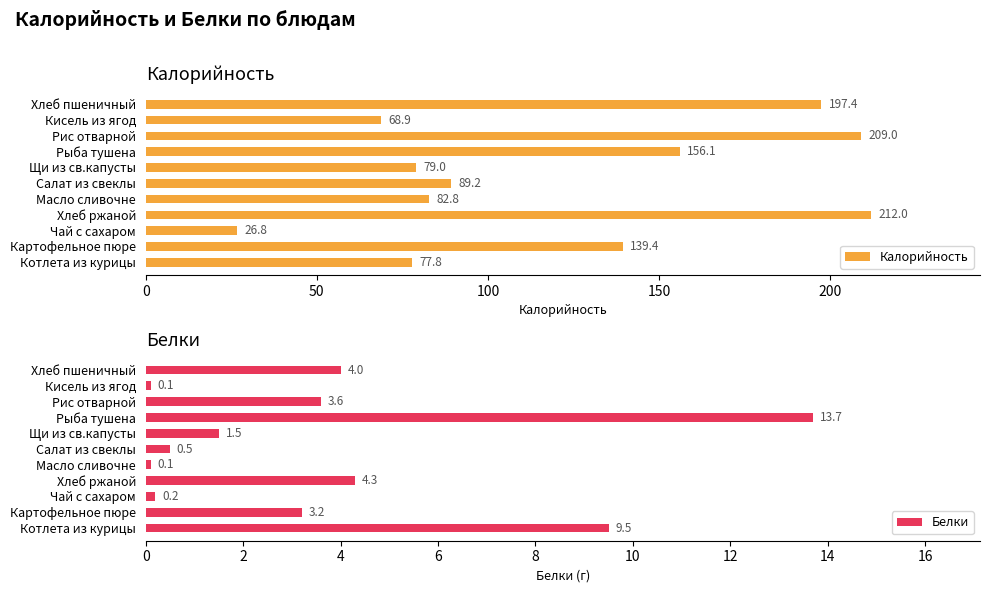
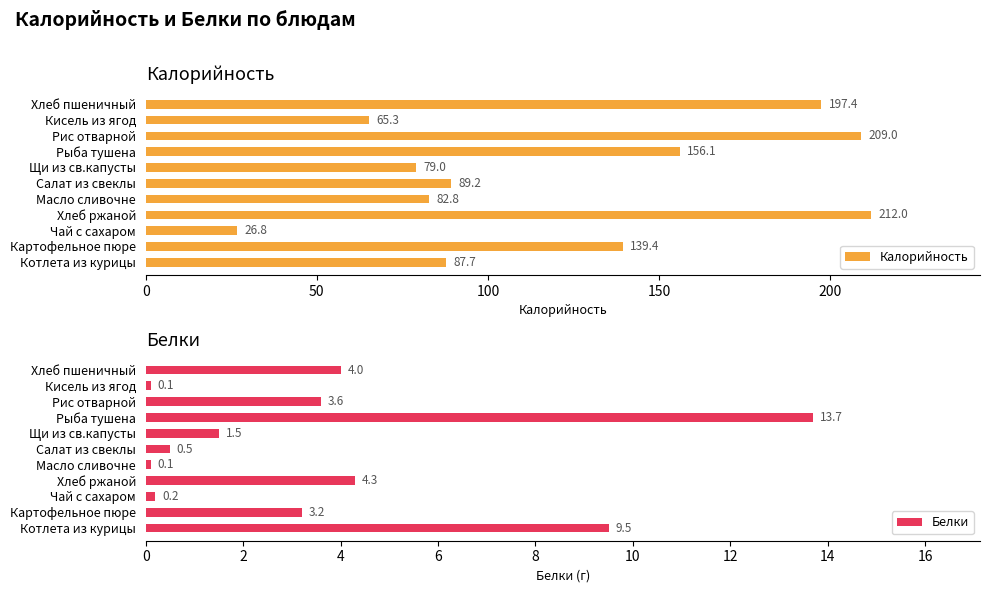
Калорийность, Кисель из ягод: 68.9 -> 65.3
Калорийность, Котлета из курицы: 77.8 -> 87.7
